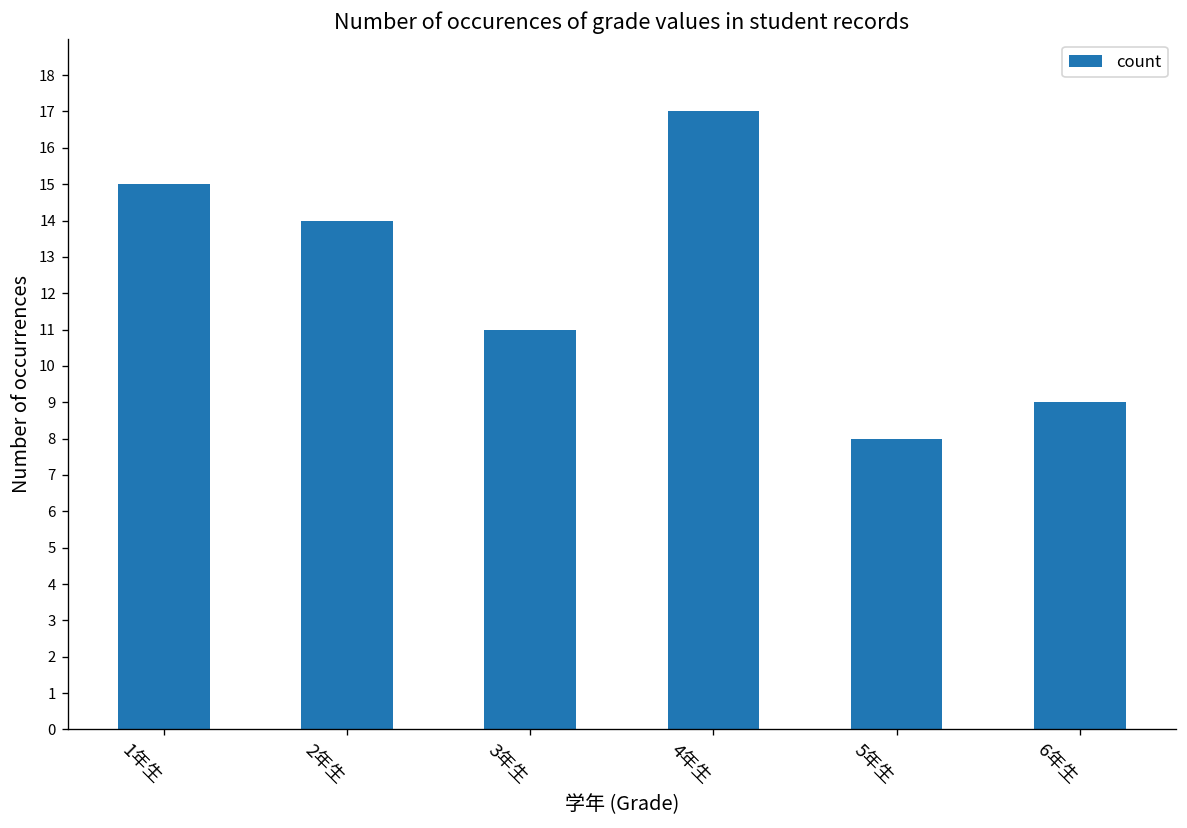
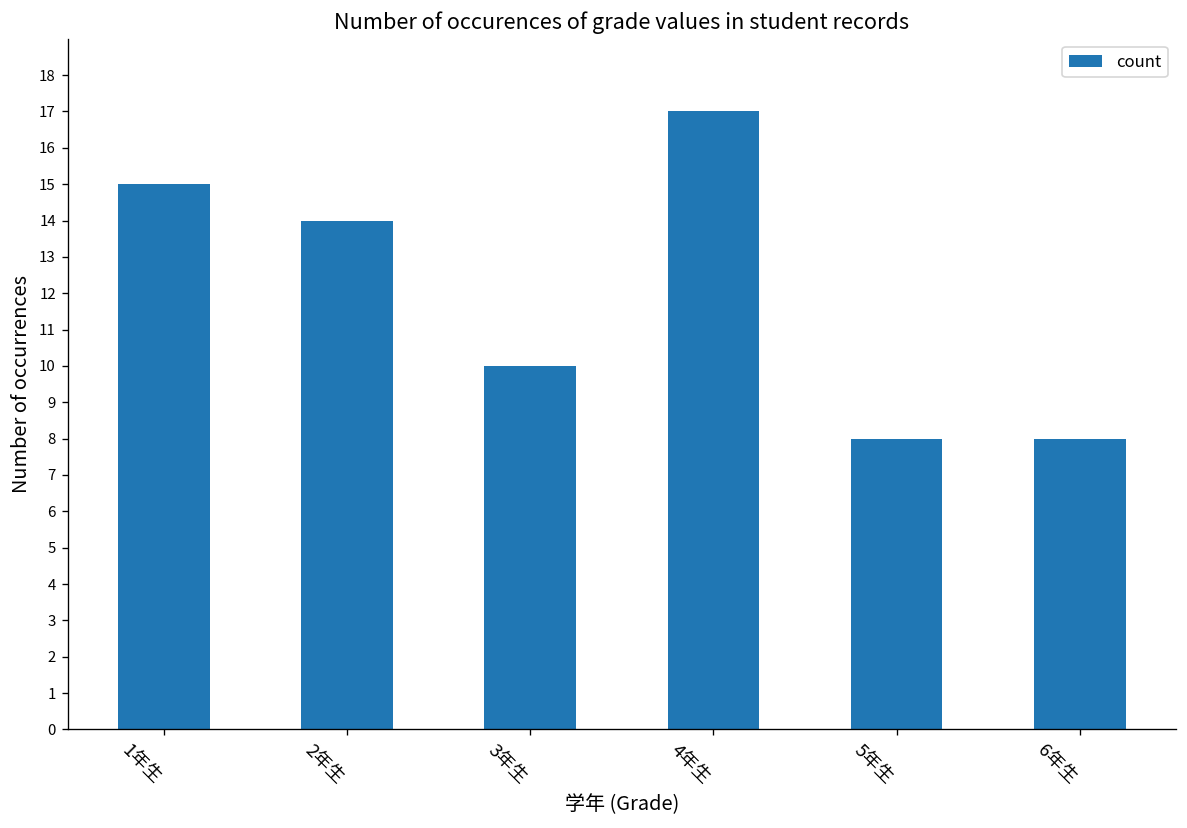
3年生: 11 -> 10
6年生: 9 -> 8
